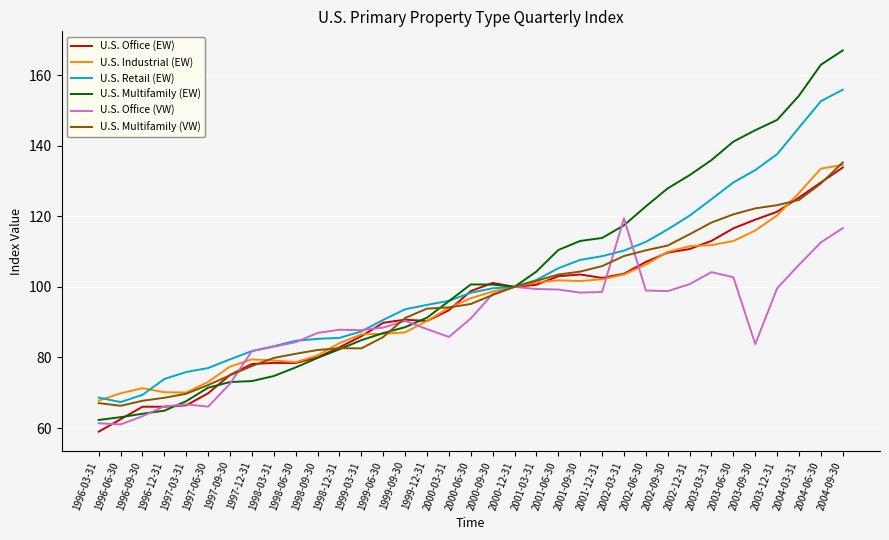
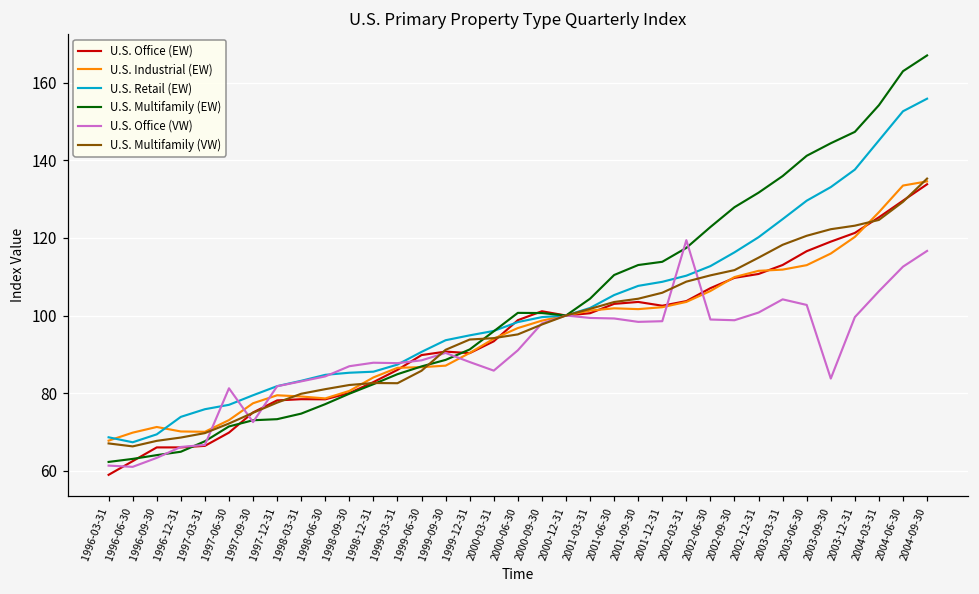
U.S. Office (VW), 1997-06-30: 66 -> 81
